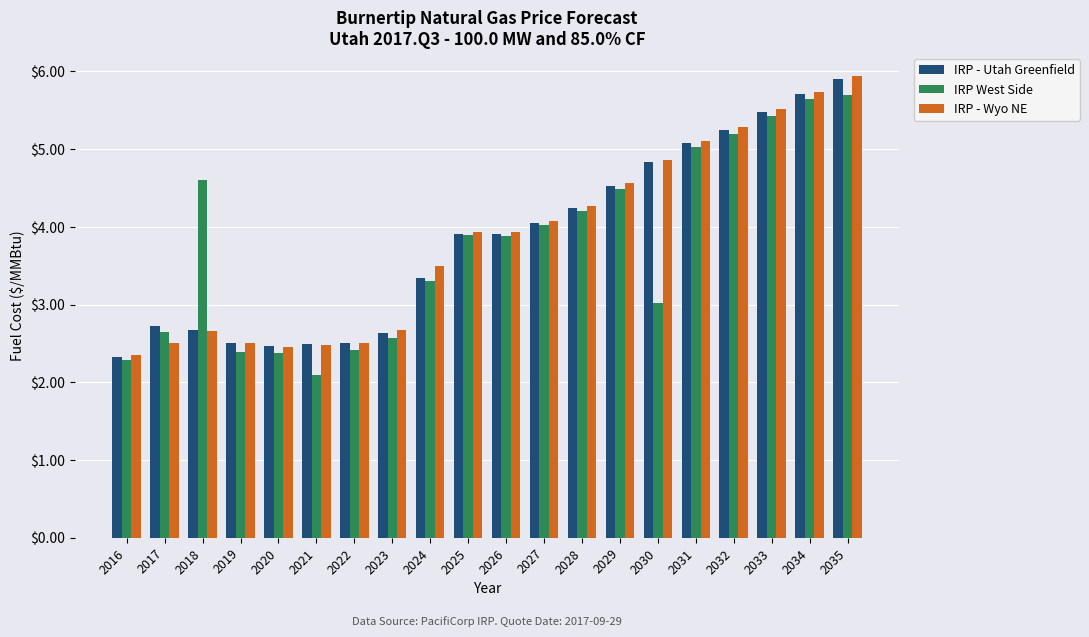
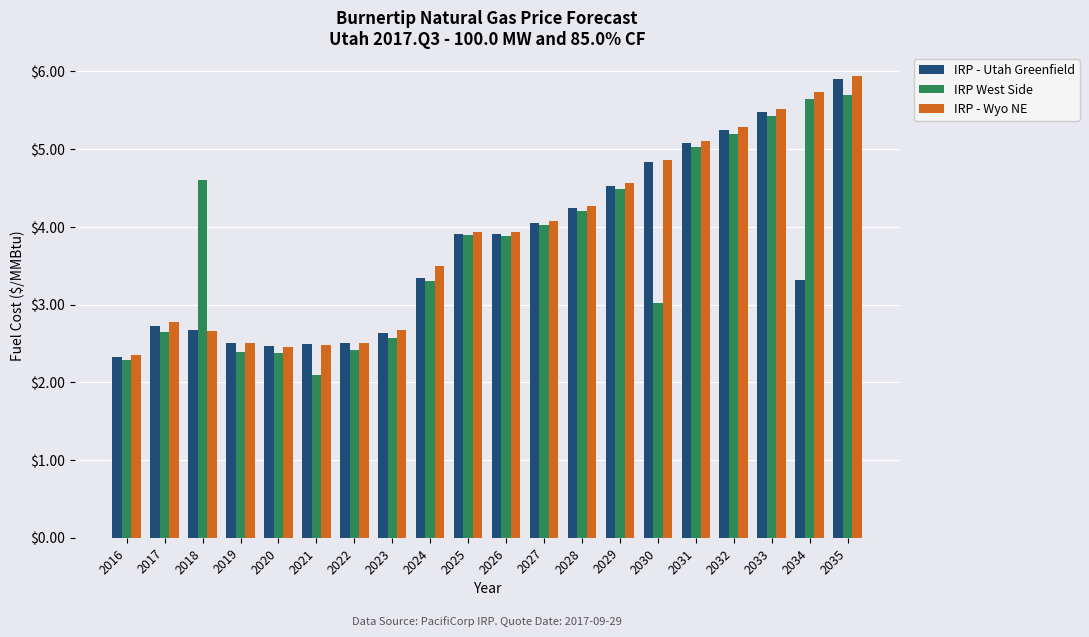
IRP - Wyo NE, 2017: $2.5 -> $2.8
IRP - Utah Greenfield, 2034: $5.7 -> $3.3
